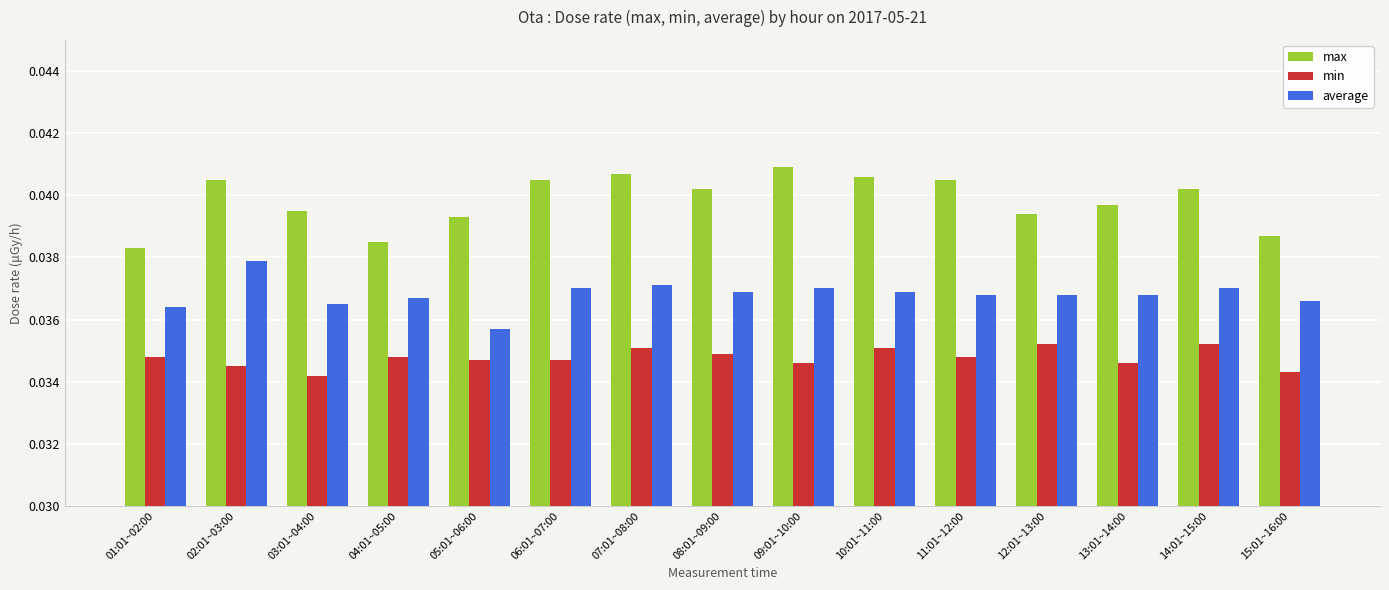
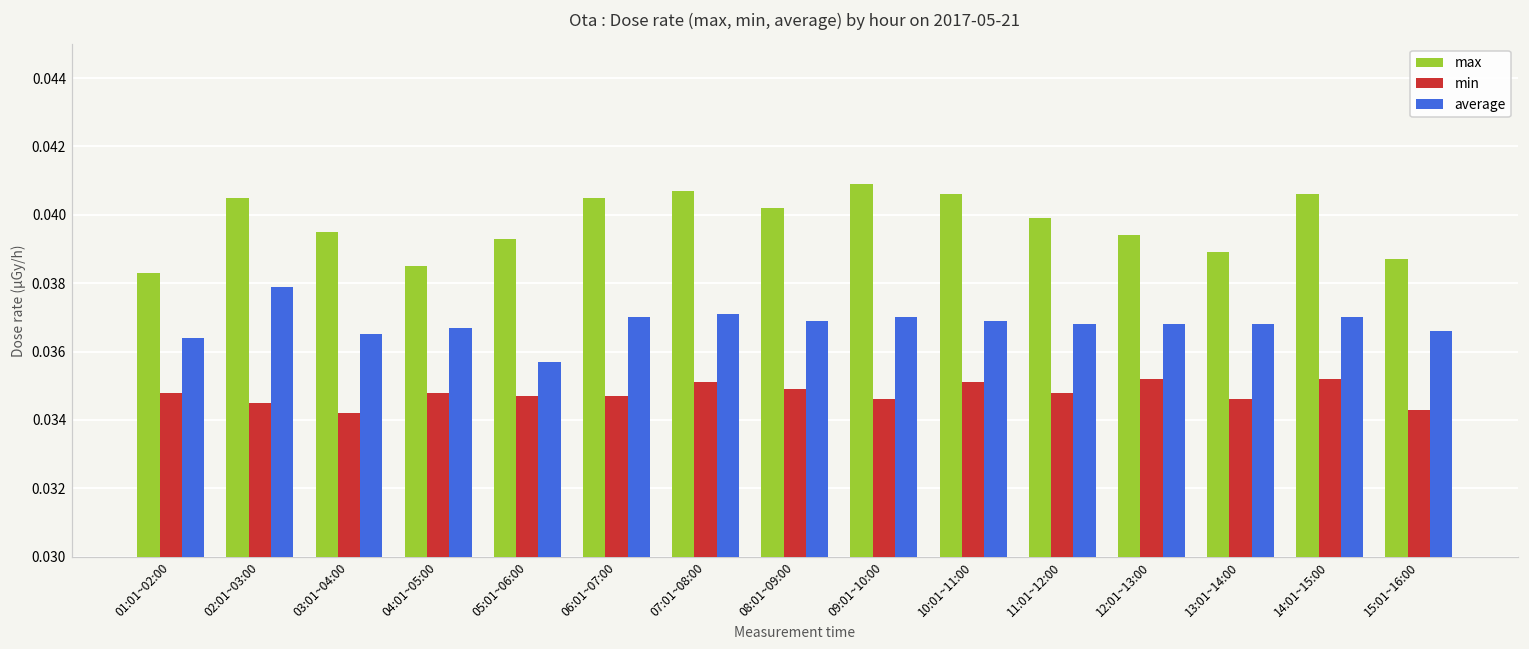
max, 11:01~12:00: 0.0405 -> 0.0399
max, 13:01~14:00: 0.0397 -> 0.0389
max, 14:01~15:00: 0.0402 -> 0.0406
